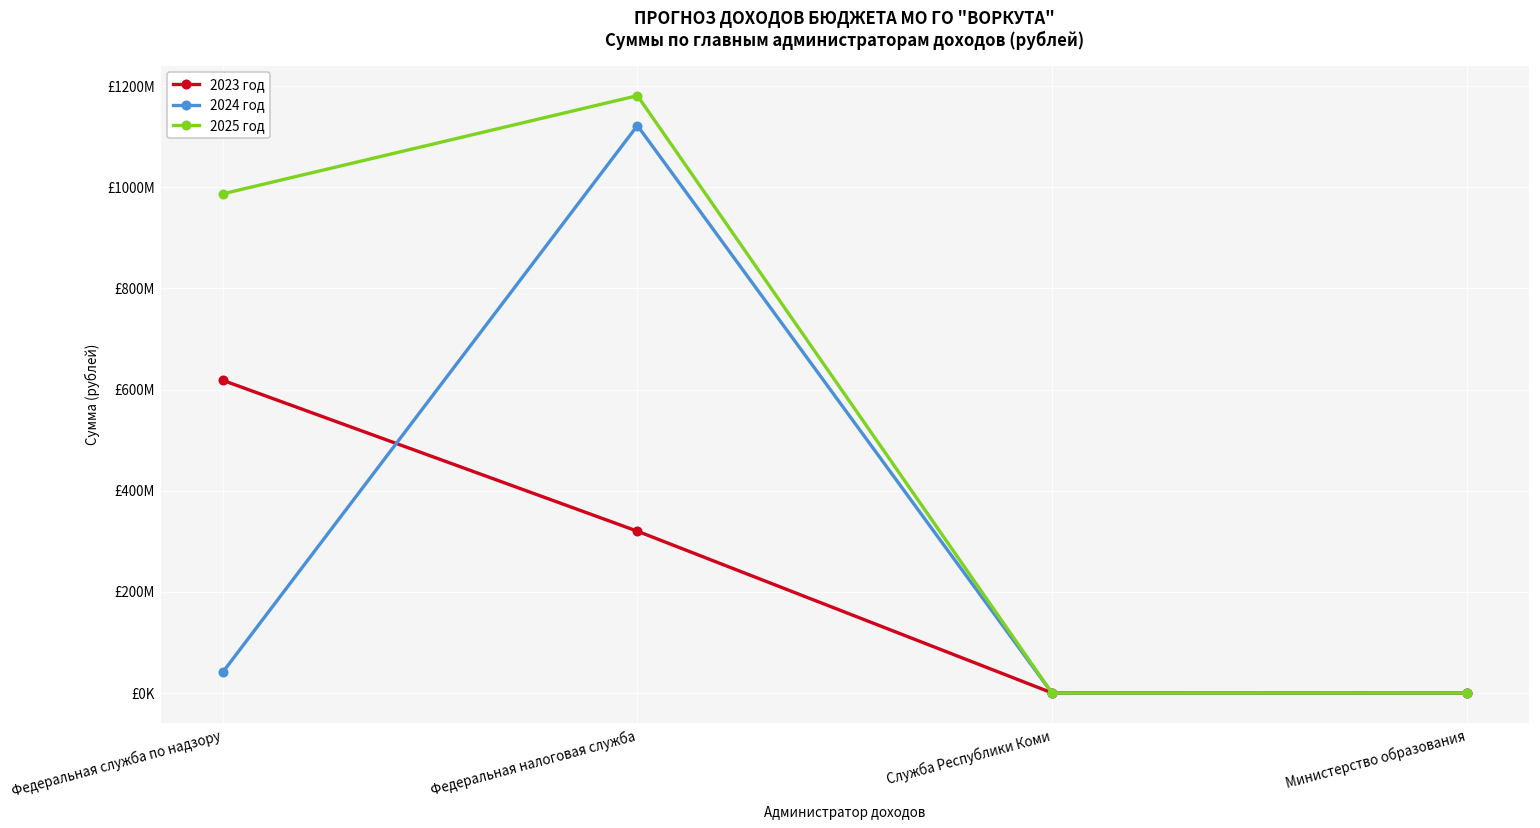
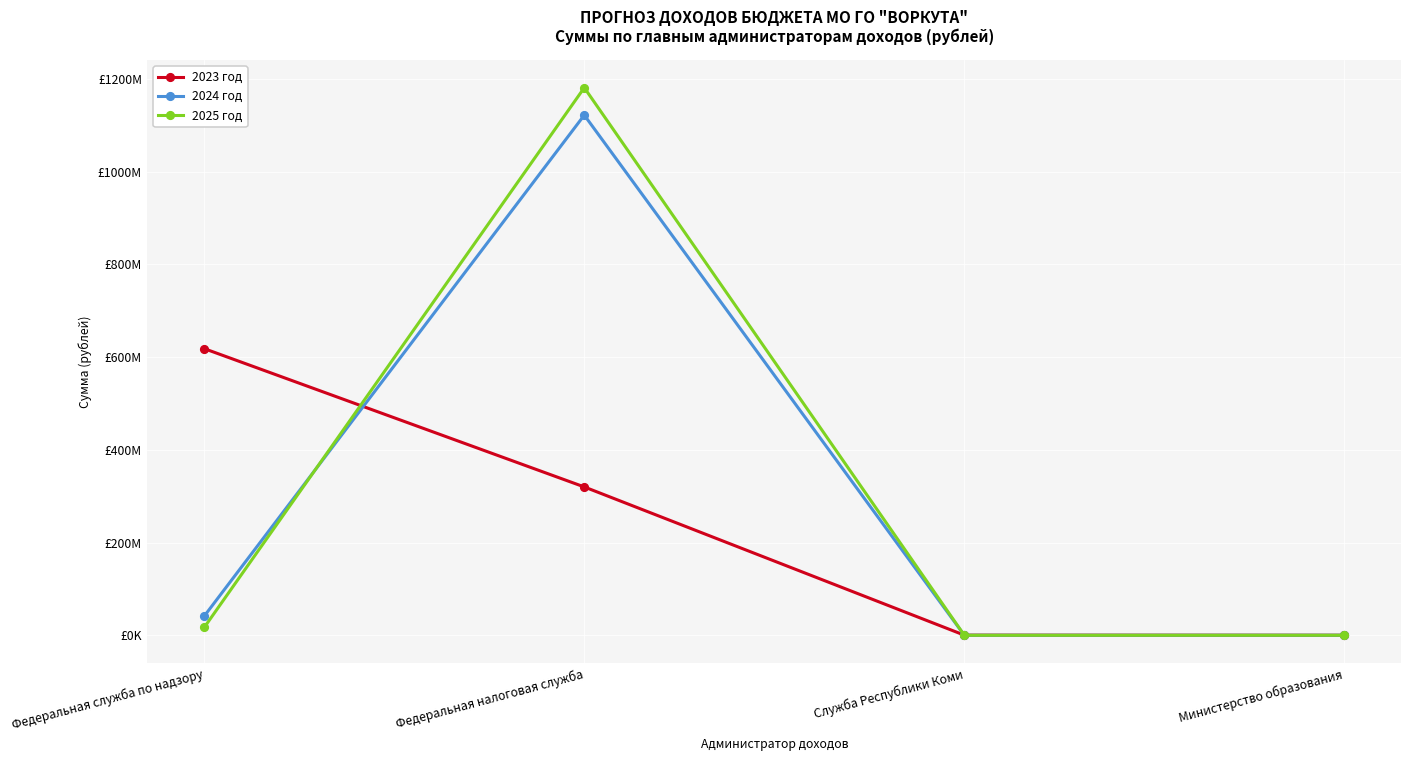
2025 год, Федеральная служба по надзору: £990000000 -> £20000000
